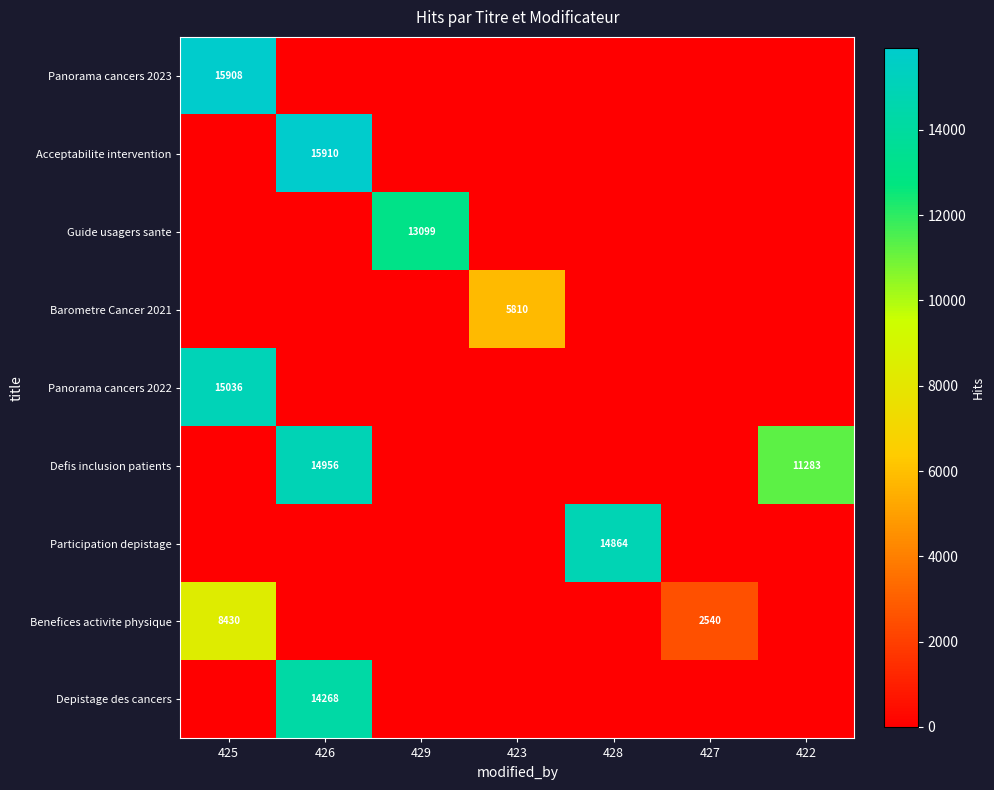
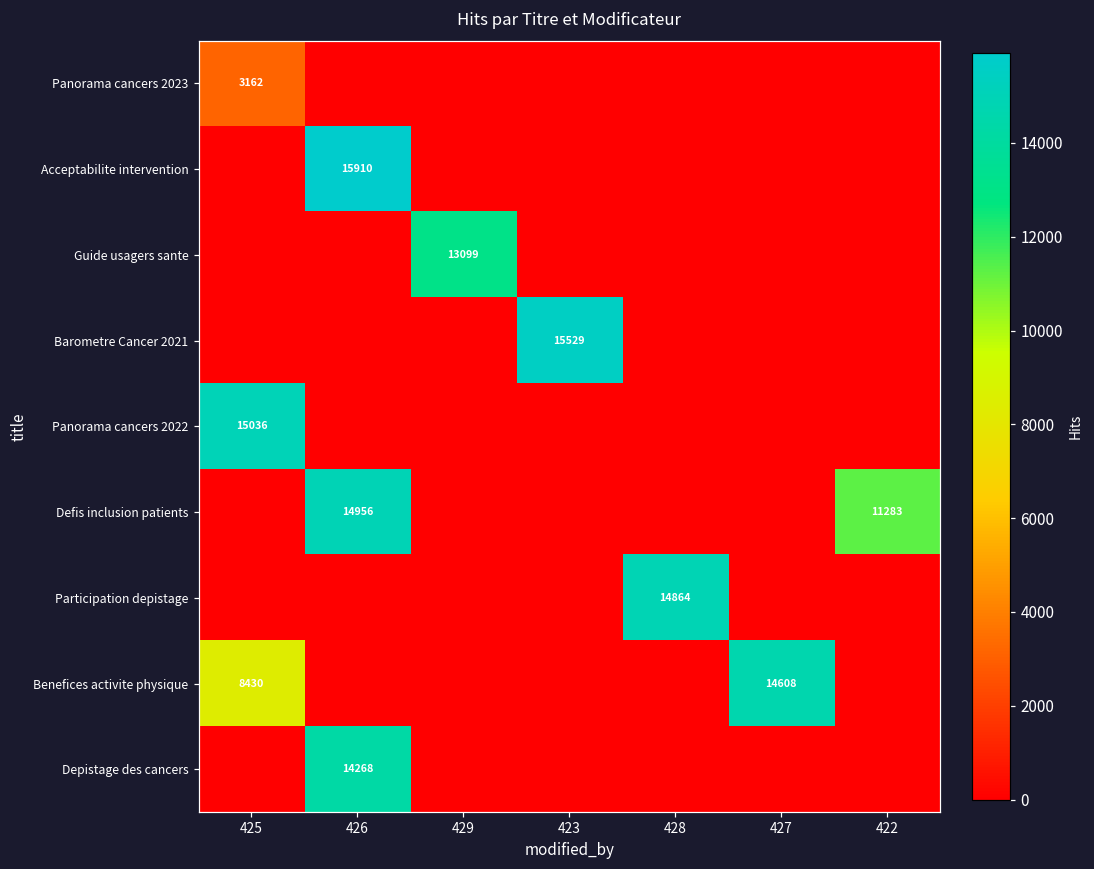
Panorama cancers 2023, 425: 15908 -> 3162
Barometre Cancer 2021, 423: 5810 -> 15529
Benefices activite physique, 427: 2540 -> 14608
